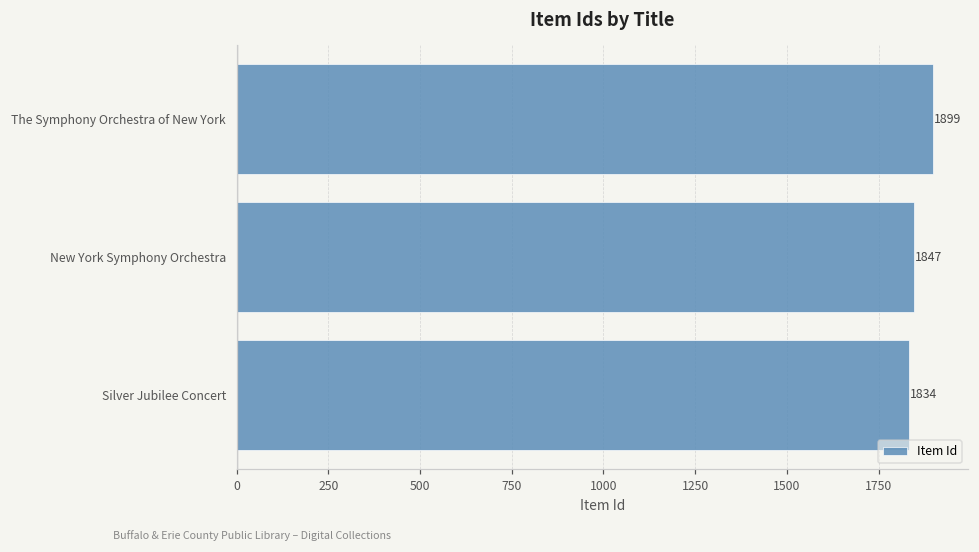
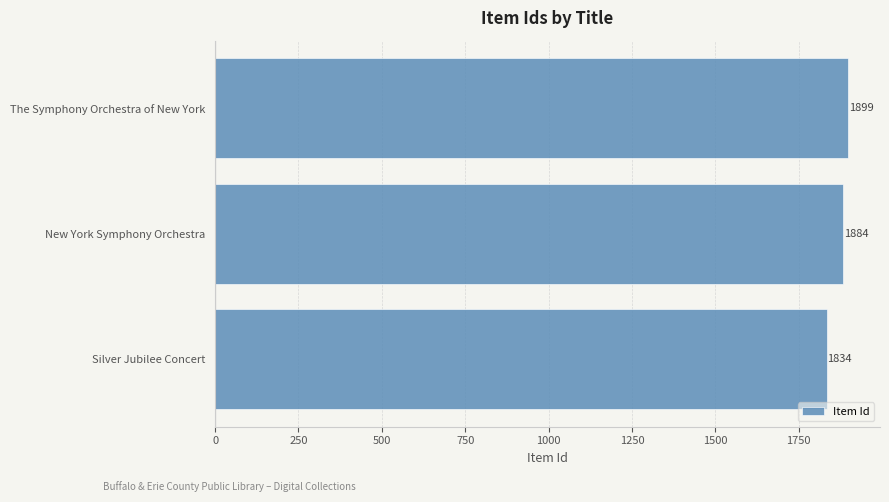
New York Symphony Orchestra: 1847 -> 1884
